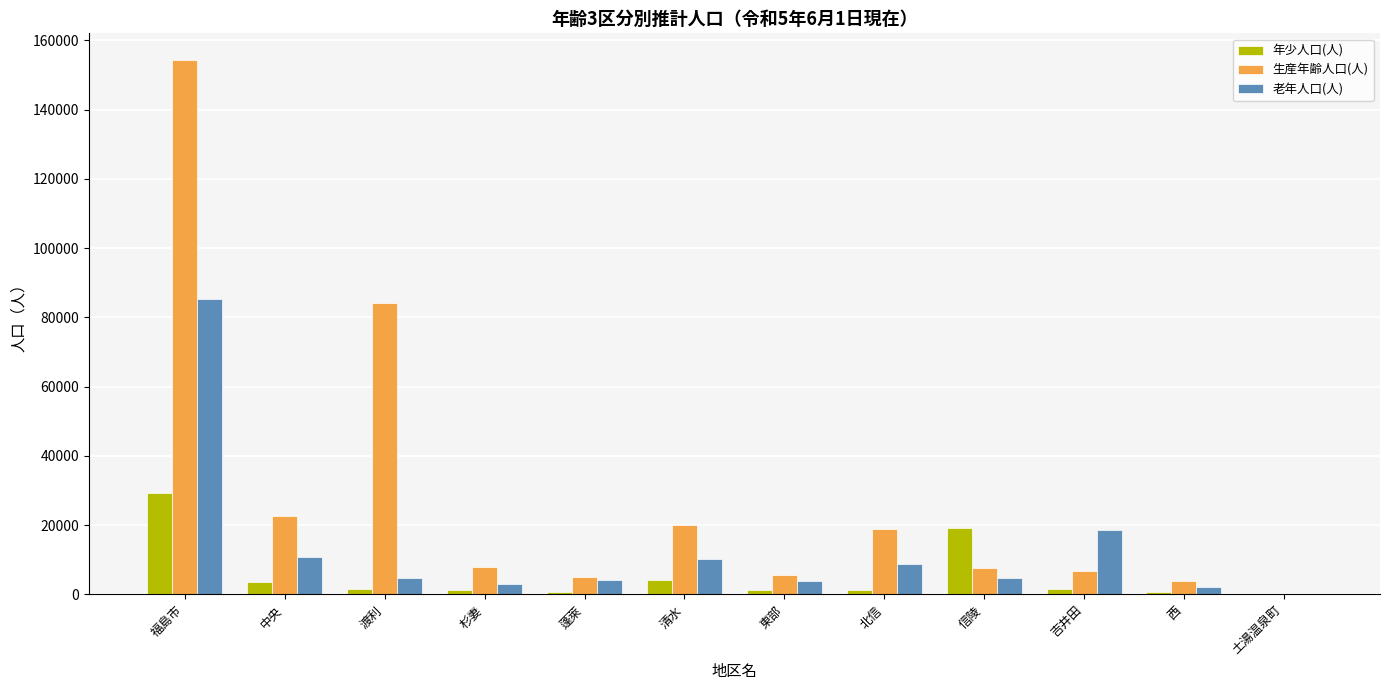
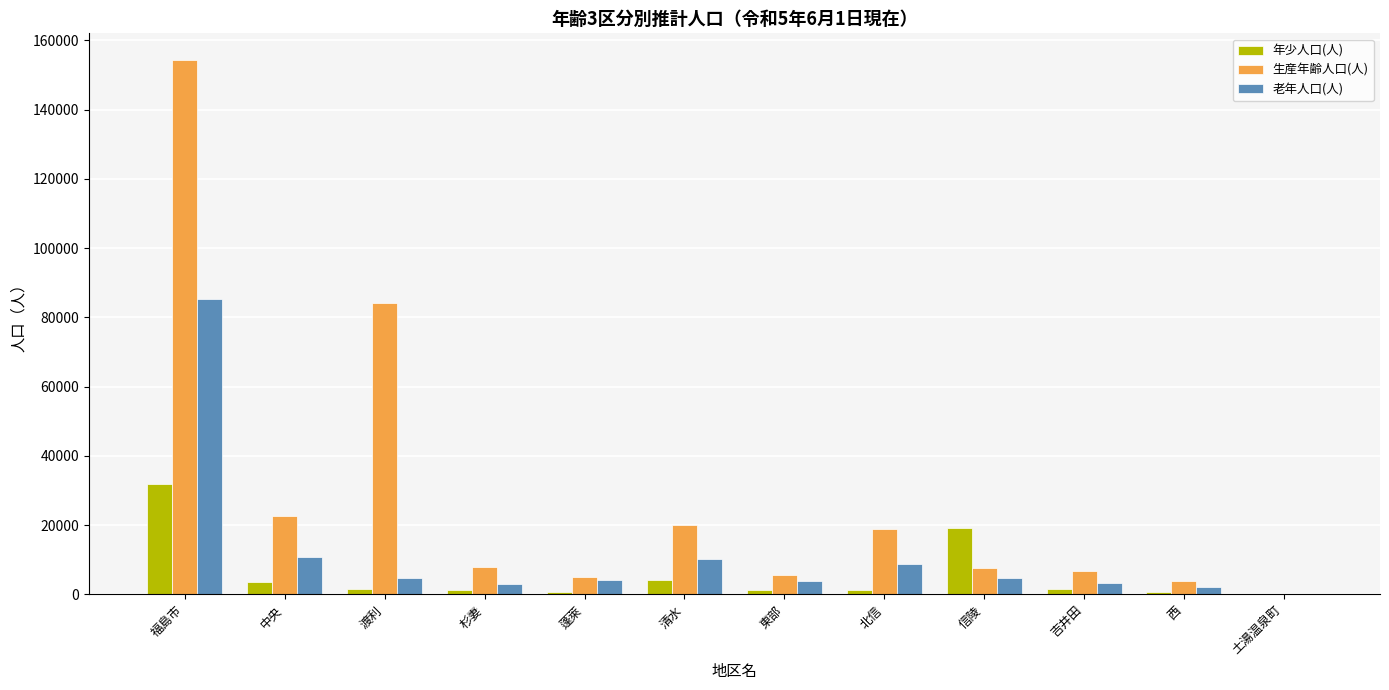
年少人口(人), 福島市: 29000 -> 32000
老年人口(人), 吉井田: 19000 -> 3000
